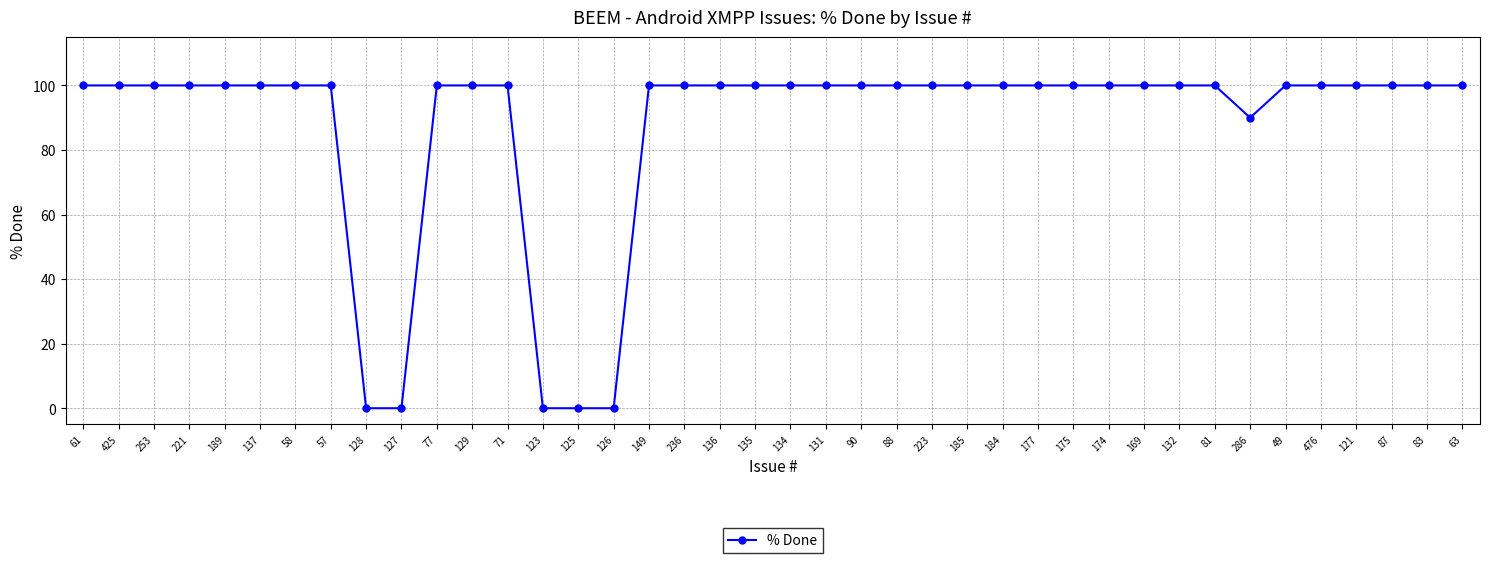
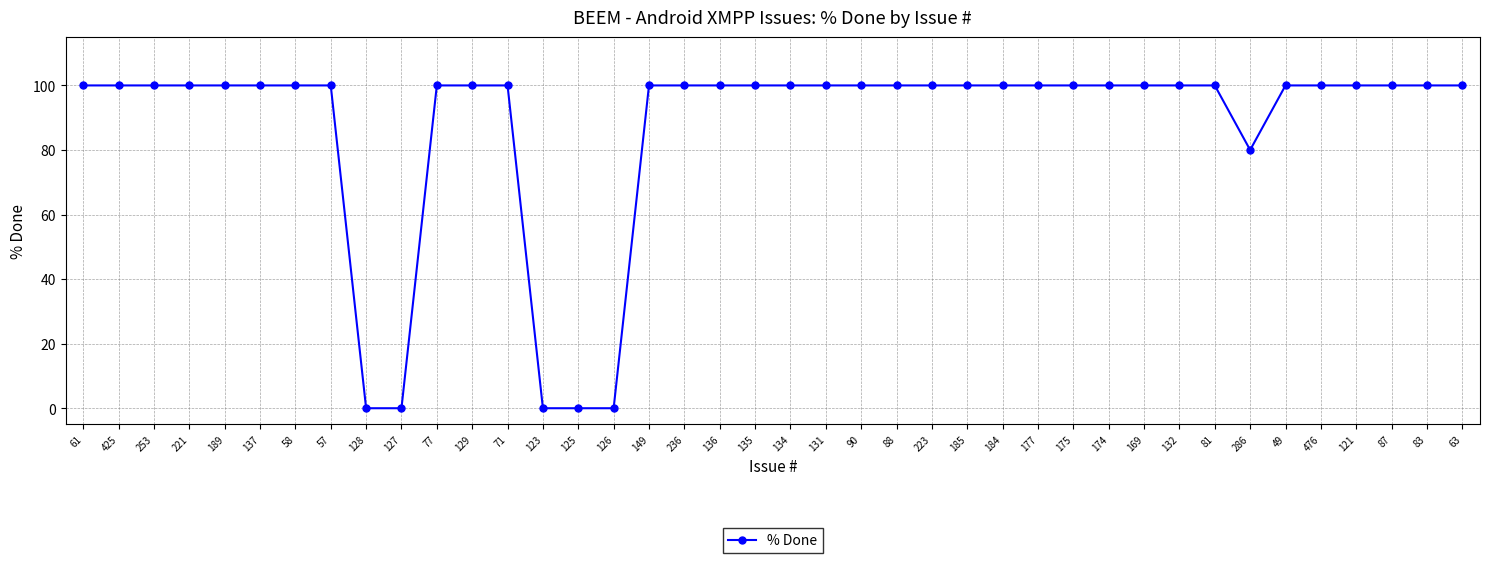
286: 90 -> 80
